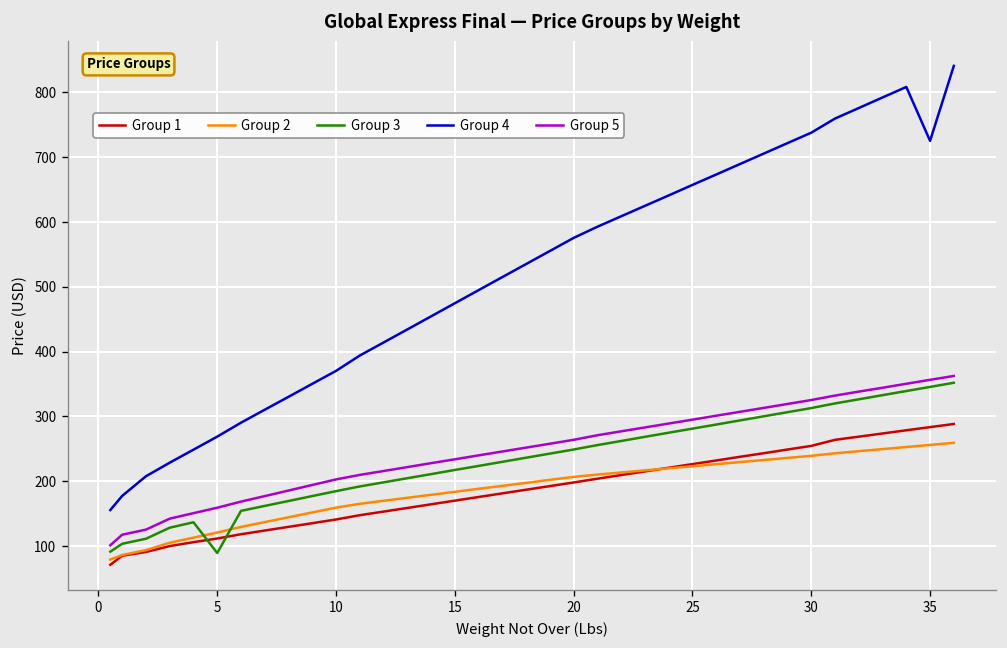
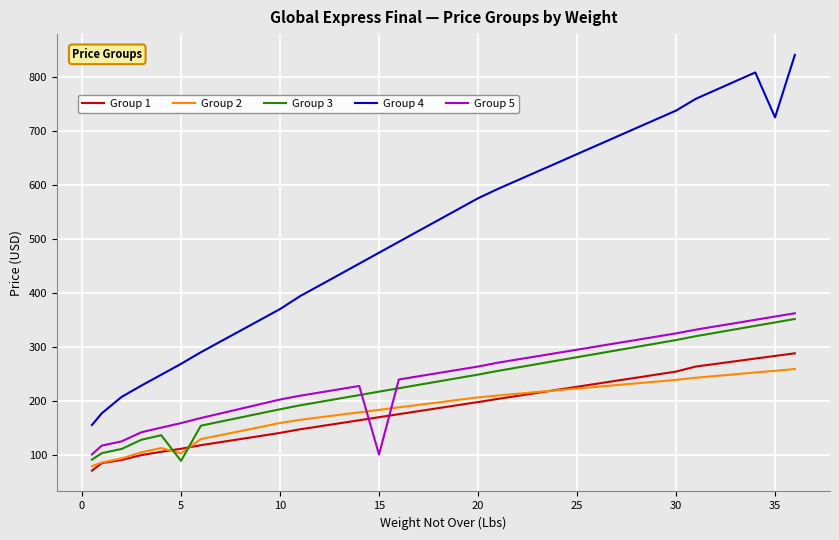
Group 2, 5: 120 -> 100
Group 5, 15: 230 -> 100
